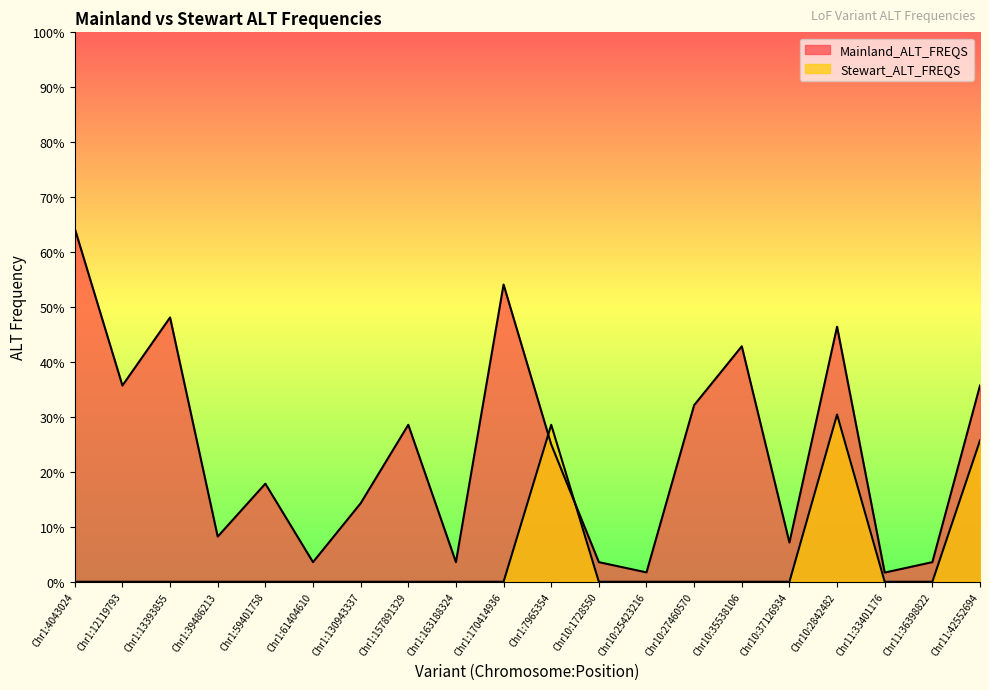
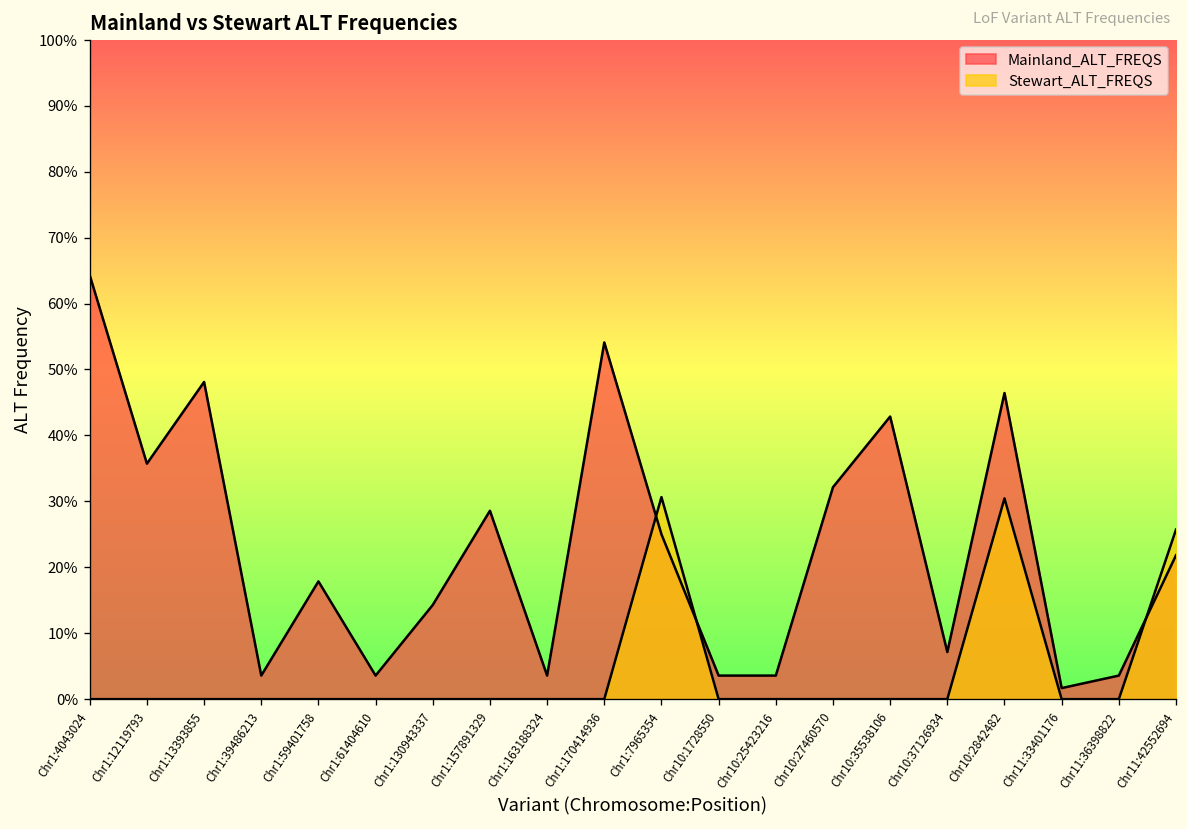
Mainland_ALT_FREQS, Chr1:39486213: 8% -> 4%
Stewart_ALT_FREQS, Chr1:7965354: 29% -> 31%
Mainland_ALT_FREQS, Chr10:25423216: 2% -> 4%
Mainland_ALT_FREQS, Chr11:42552694: 36% -> 22%
